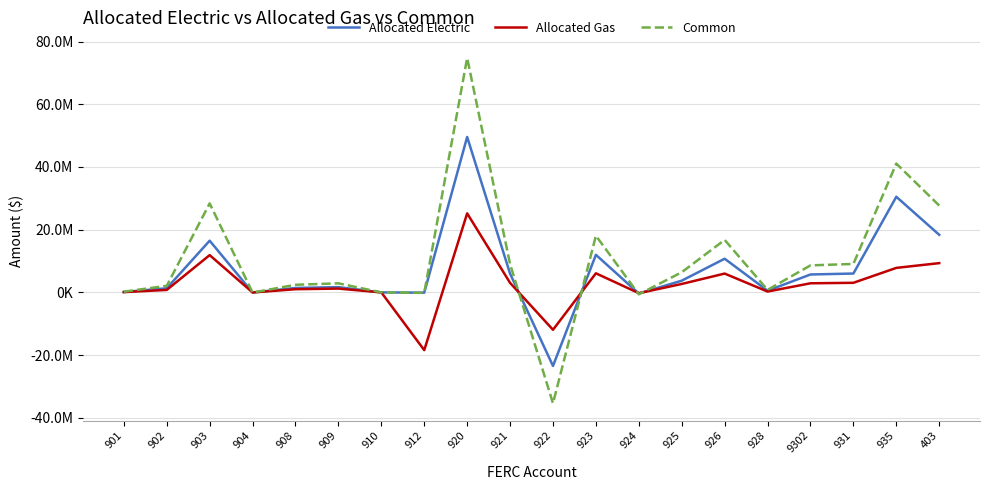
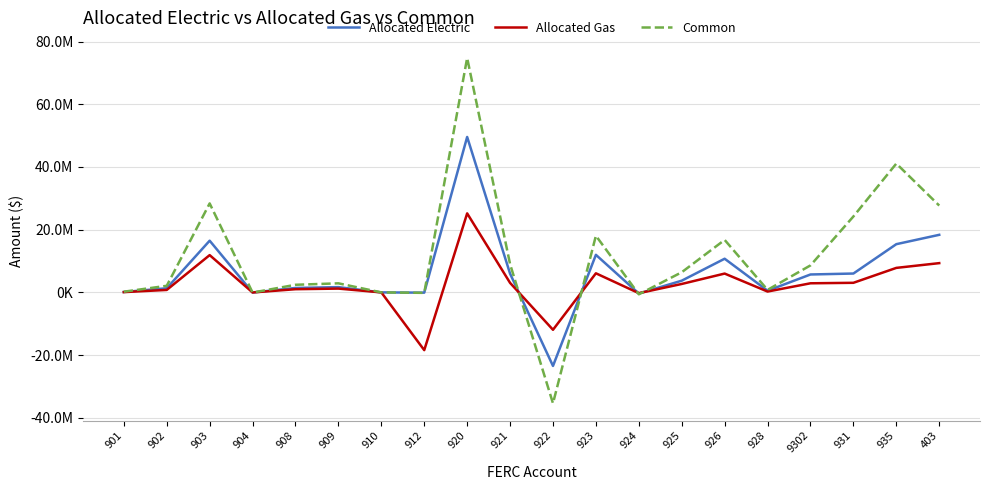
Common, 931: 9000000 -> 24000000
Allocated Electric, 935: 31000000 -> 15000000
